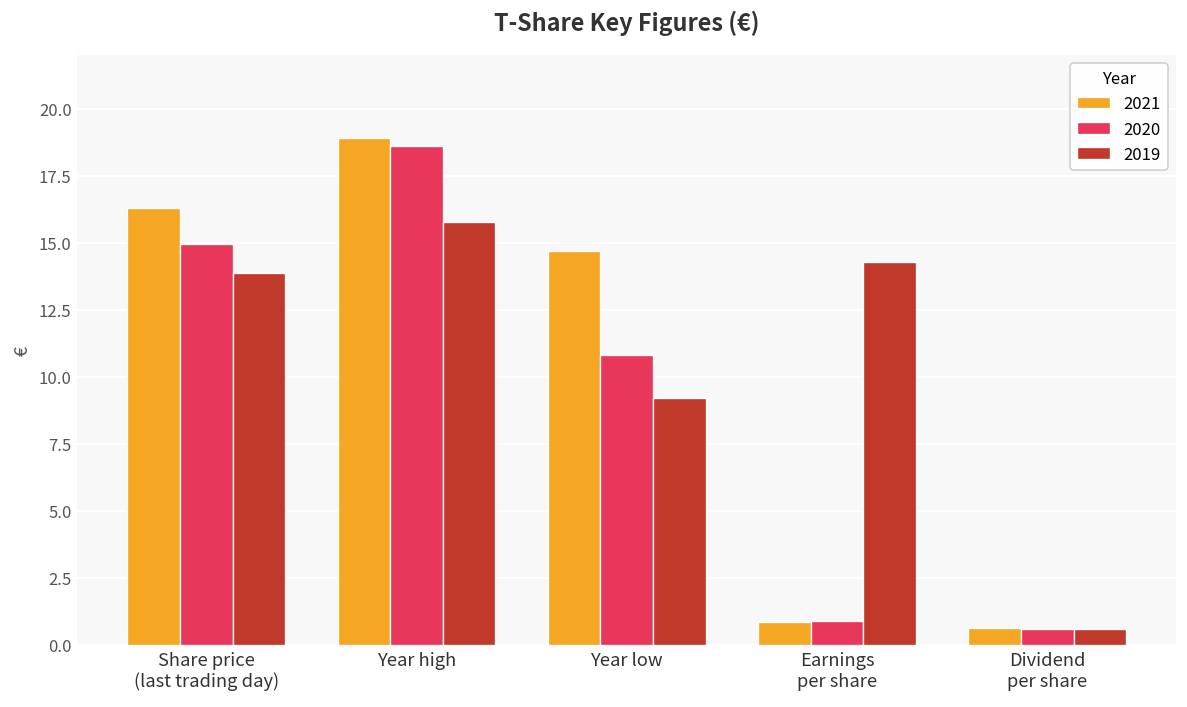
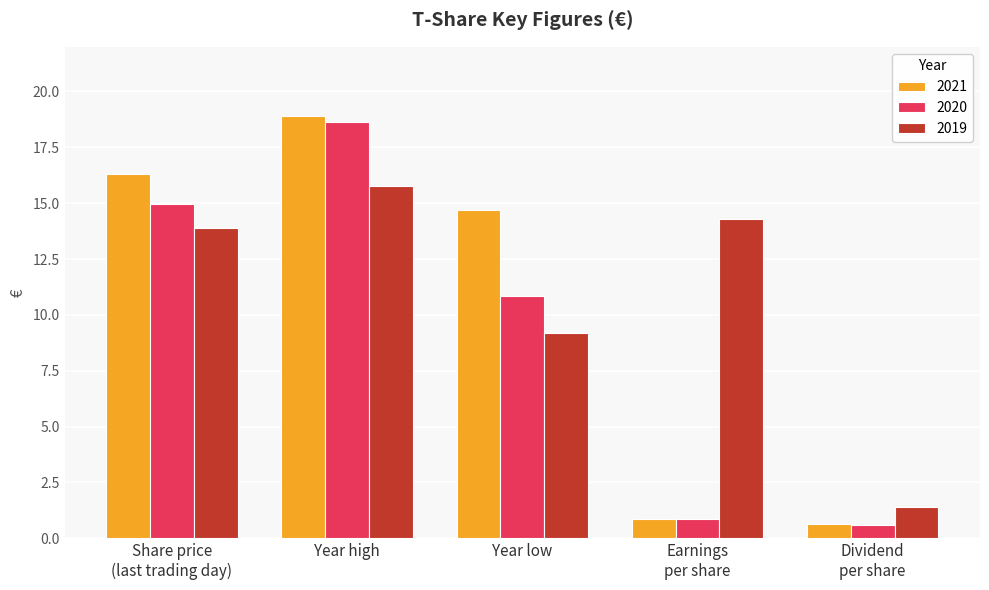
2019, Dividend per share: 0.6 -> 1.4
